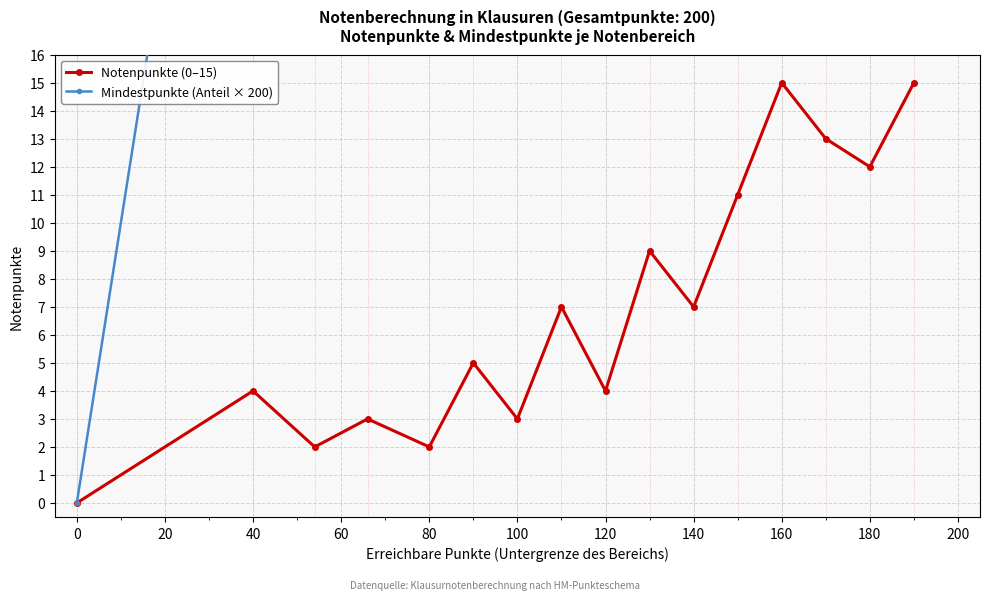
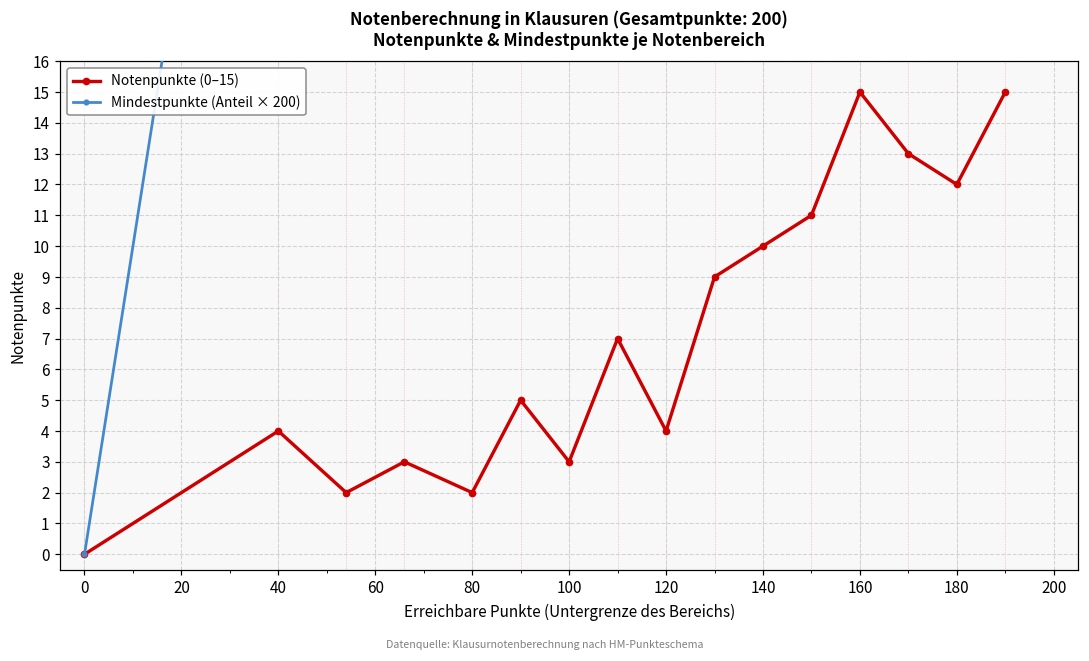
Notenpunkte (0–15), 140: 7 -> 10
